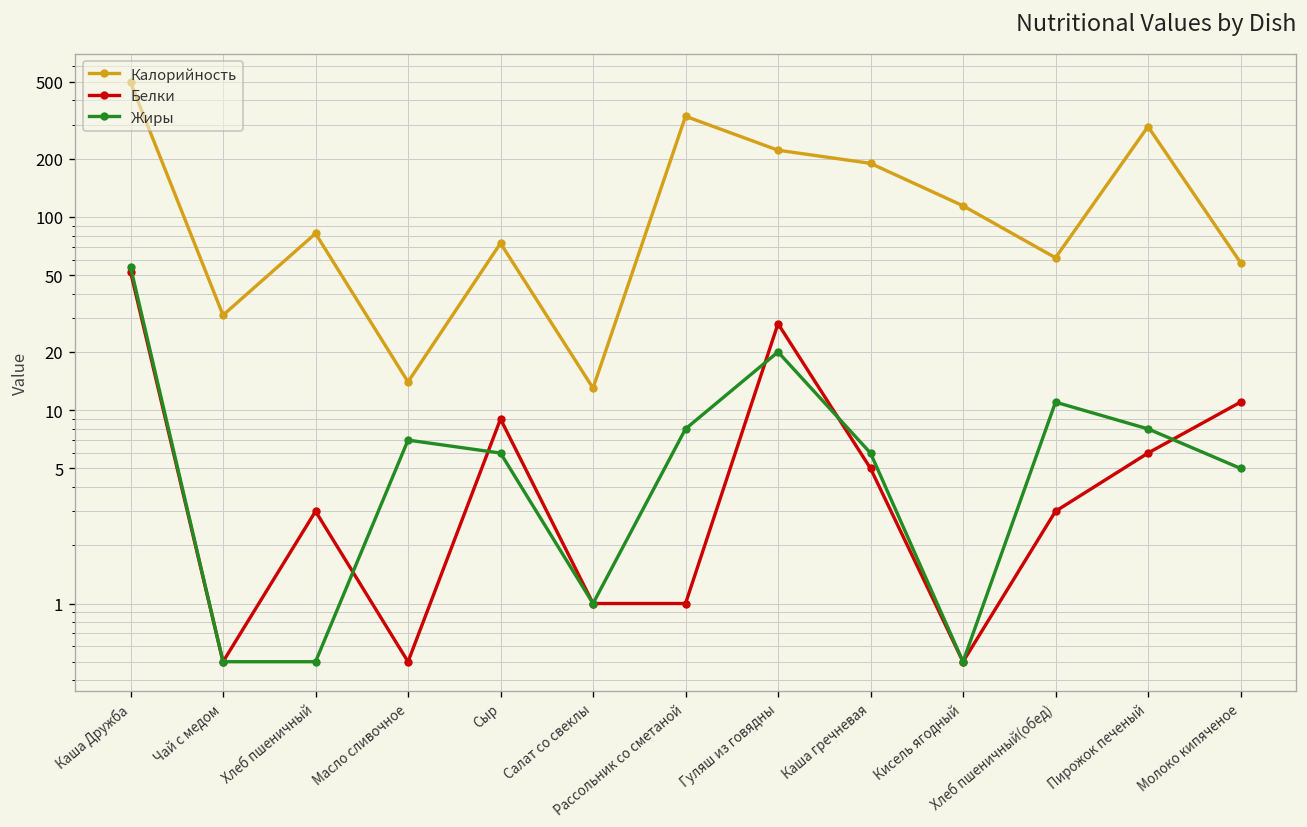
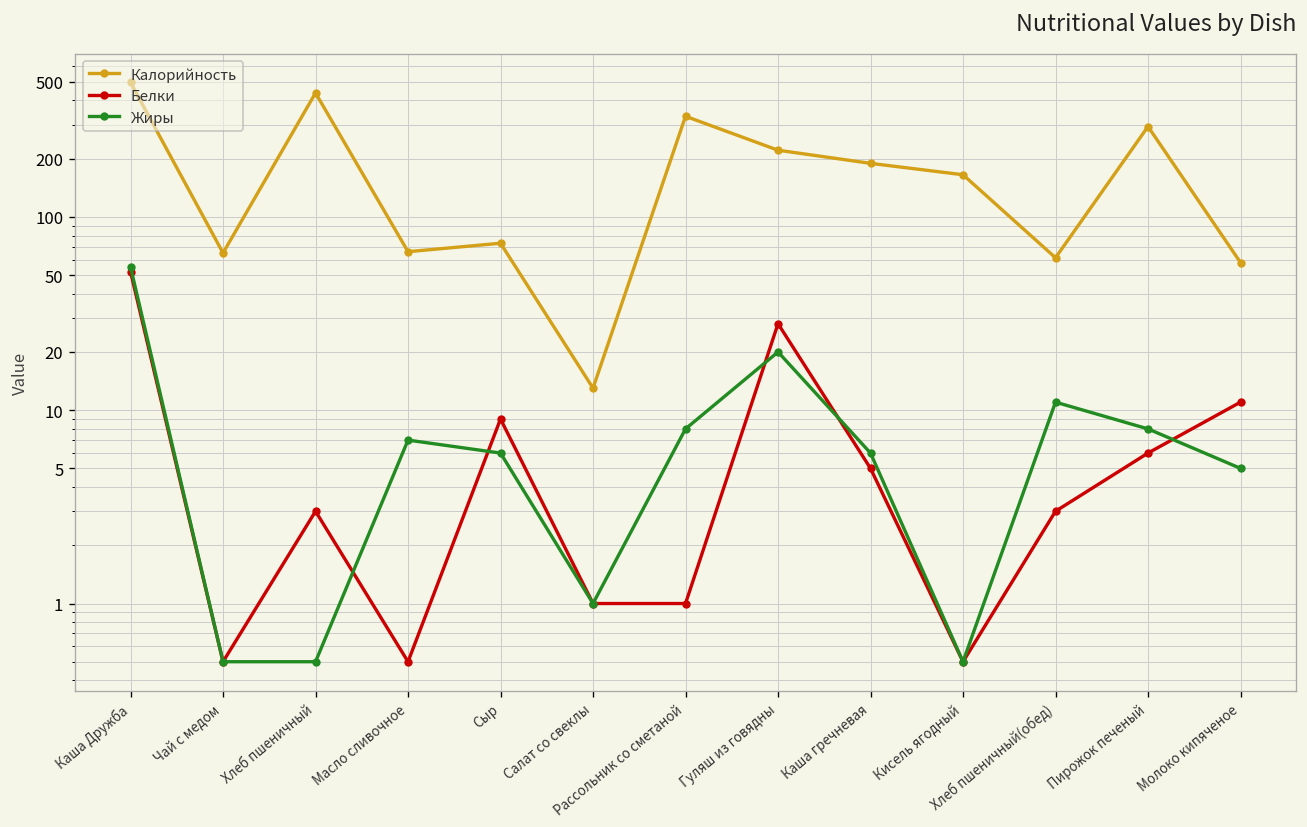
Калорийность, Чай с медом: 31 -> 65
Калорийность, Хлеб пшеничный: 80 -> 440
Калорийность, Масло сливочное: 14 -> 66
Калорийность, Кисель ягодный: 110 -> 170
